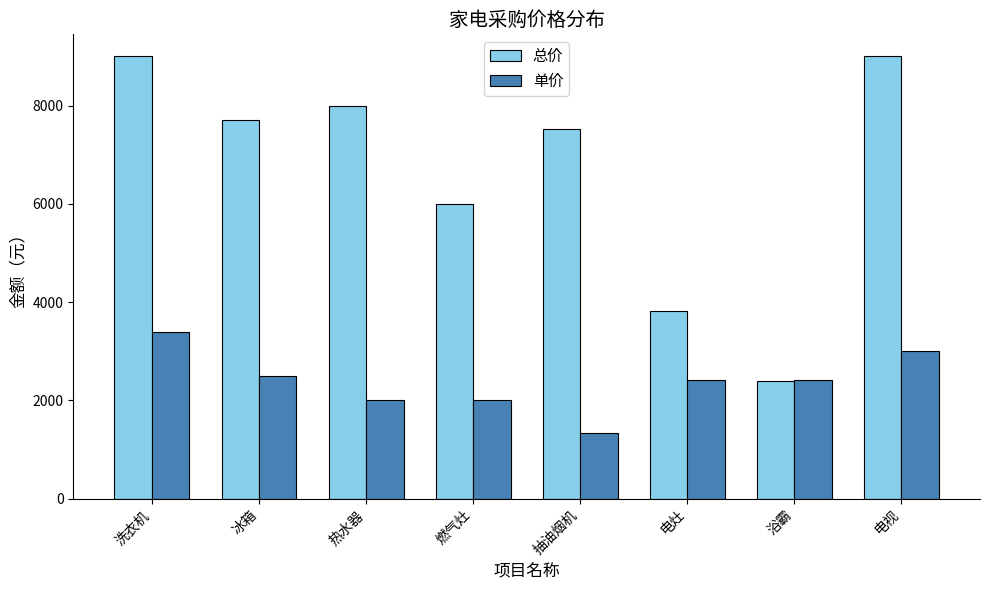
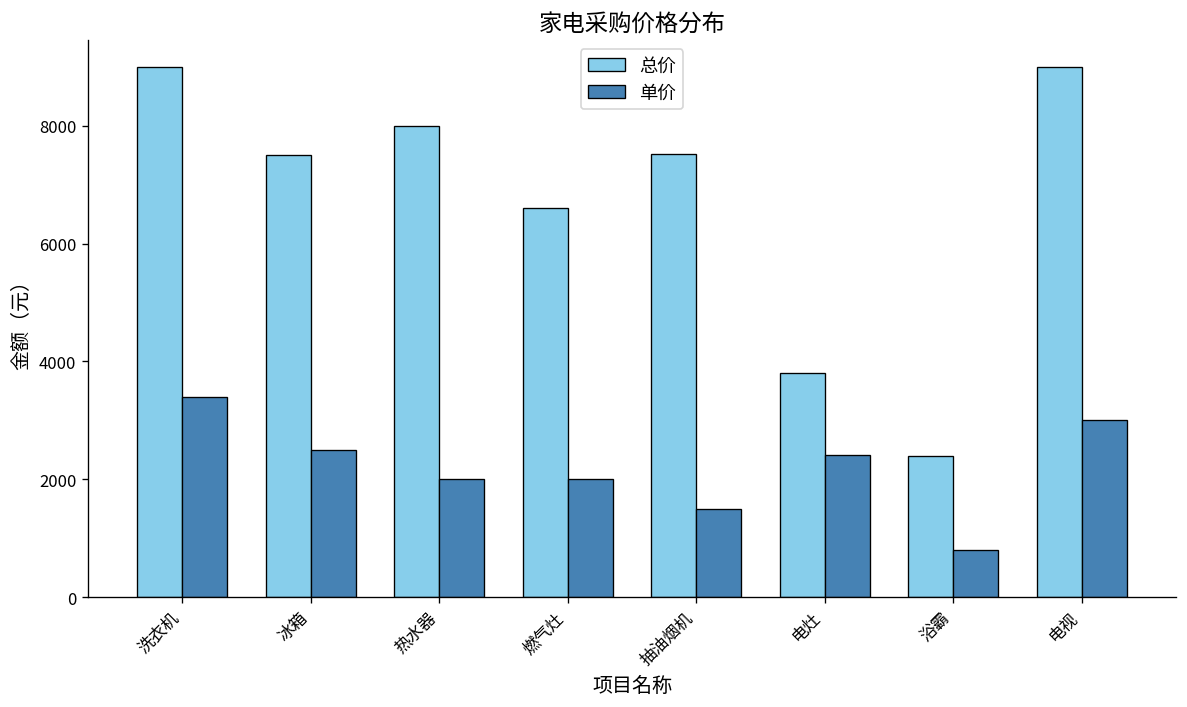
总价, 冰箱: 7700 -> 7500
总价, 燃气灶: 6000 -> 6600
单价, 抽油烟机: 1300 -> 1500
单价, 浴霸: 2400 -> 800
